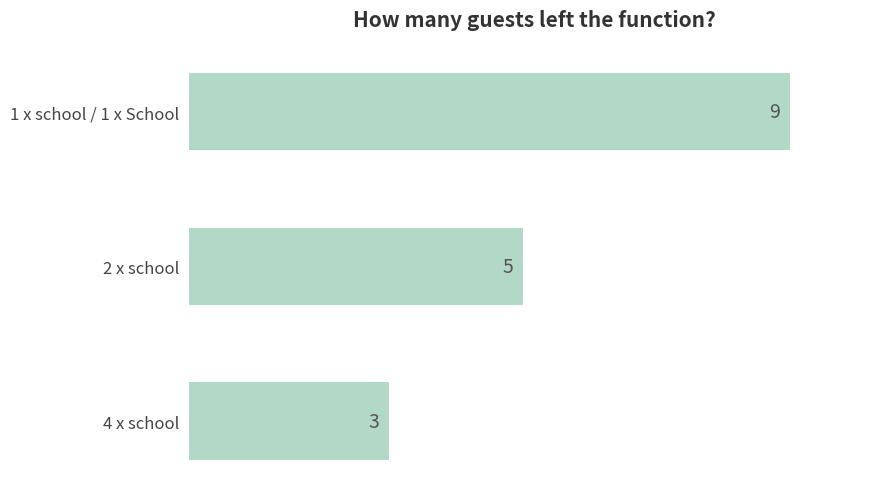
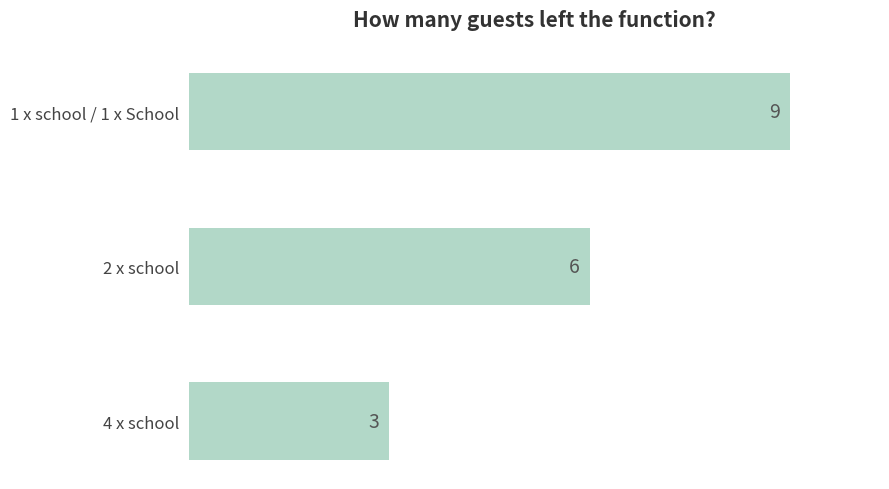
2 x school: 5 -> 6
